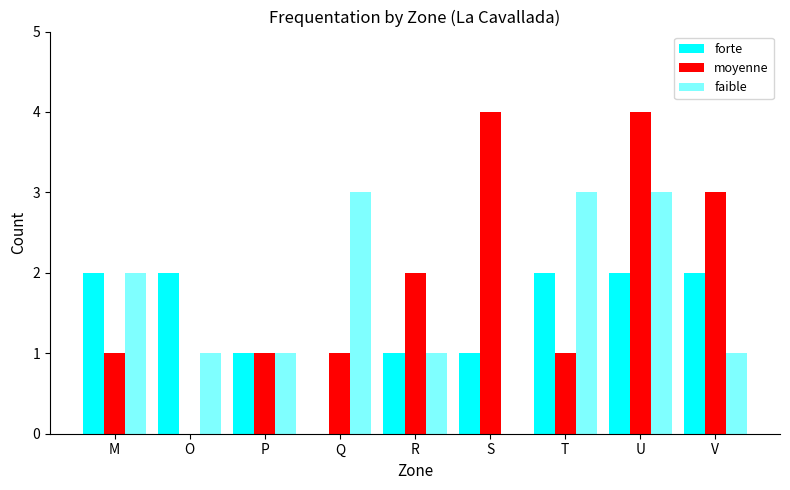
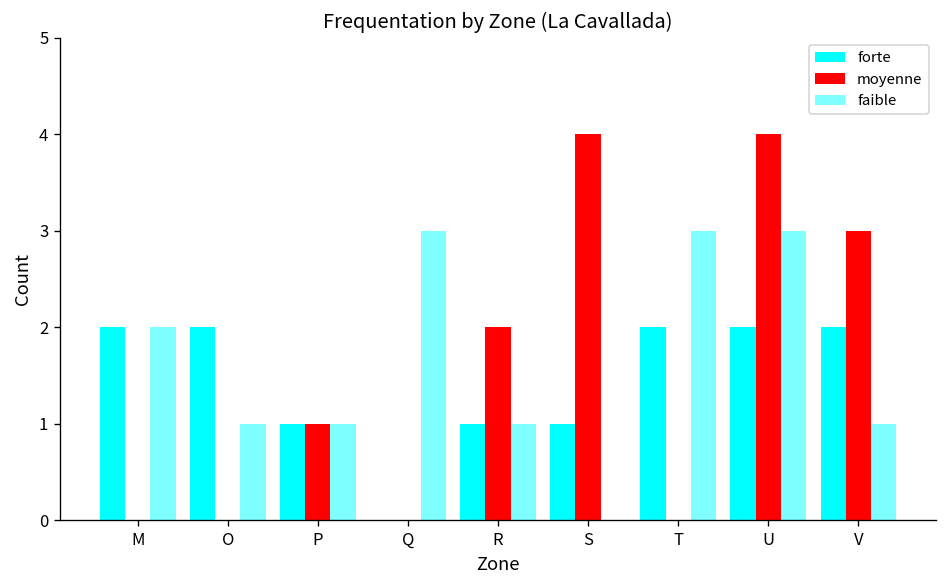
moyenne, M: 1 -> 0
moyenne, Q: 1 -> 0
moyenne, T: 1 -> 0
